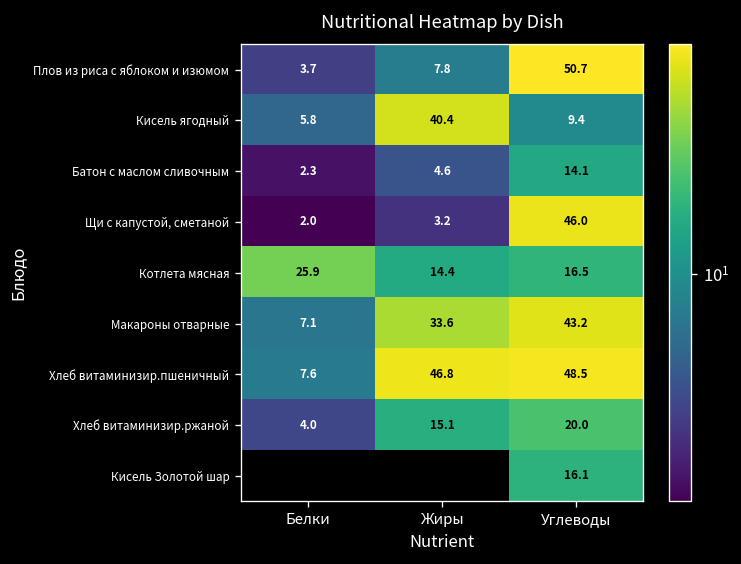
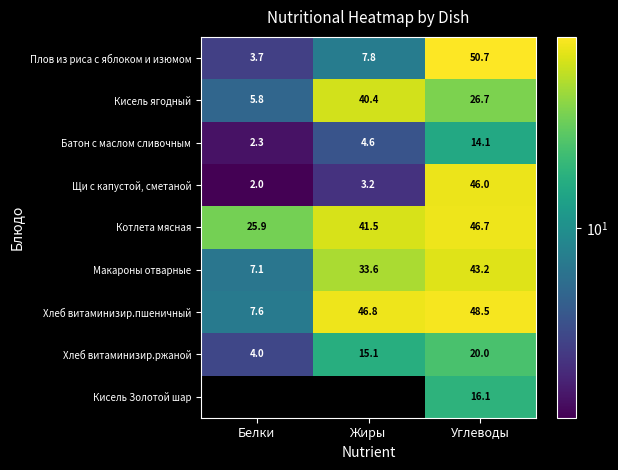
Кисель ягодный, Углеводы: 9.4 -> 26.7
Котлета мясная, Жиры: 14.4 -> 41.5
Котлета мясная, Углеводы: 16.5 -> 46.7
